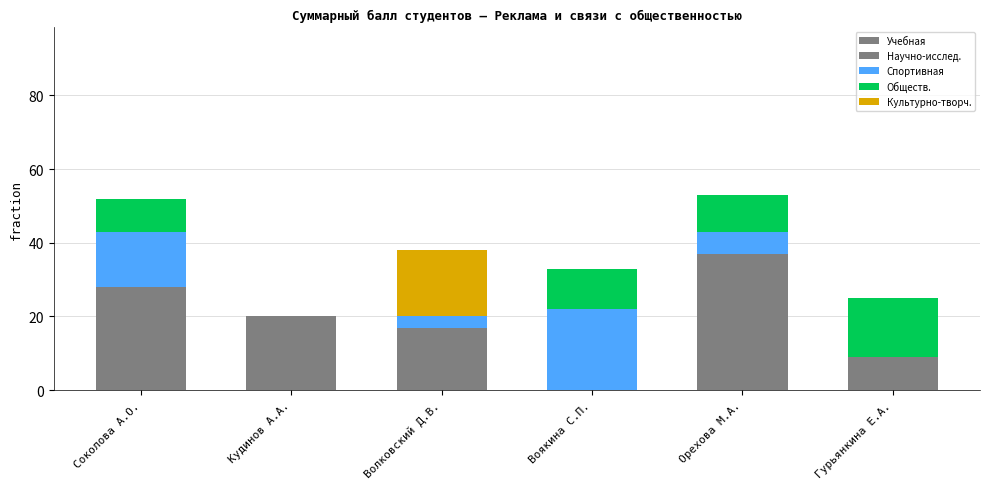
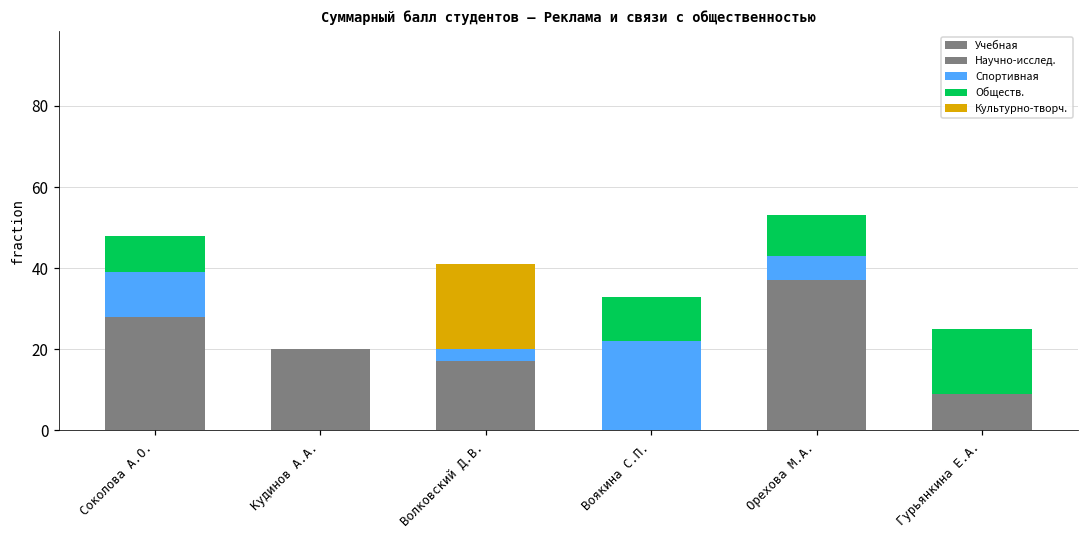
Спортивная, Соколова А.О.: 15 -> 11
Культурно-творч., Волковский Д.В.: 18 -> 21
